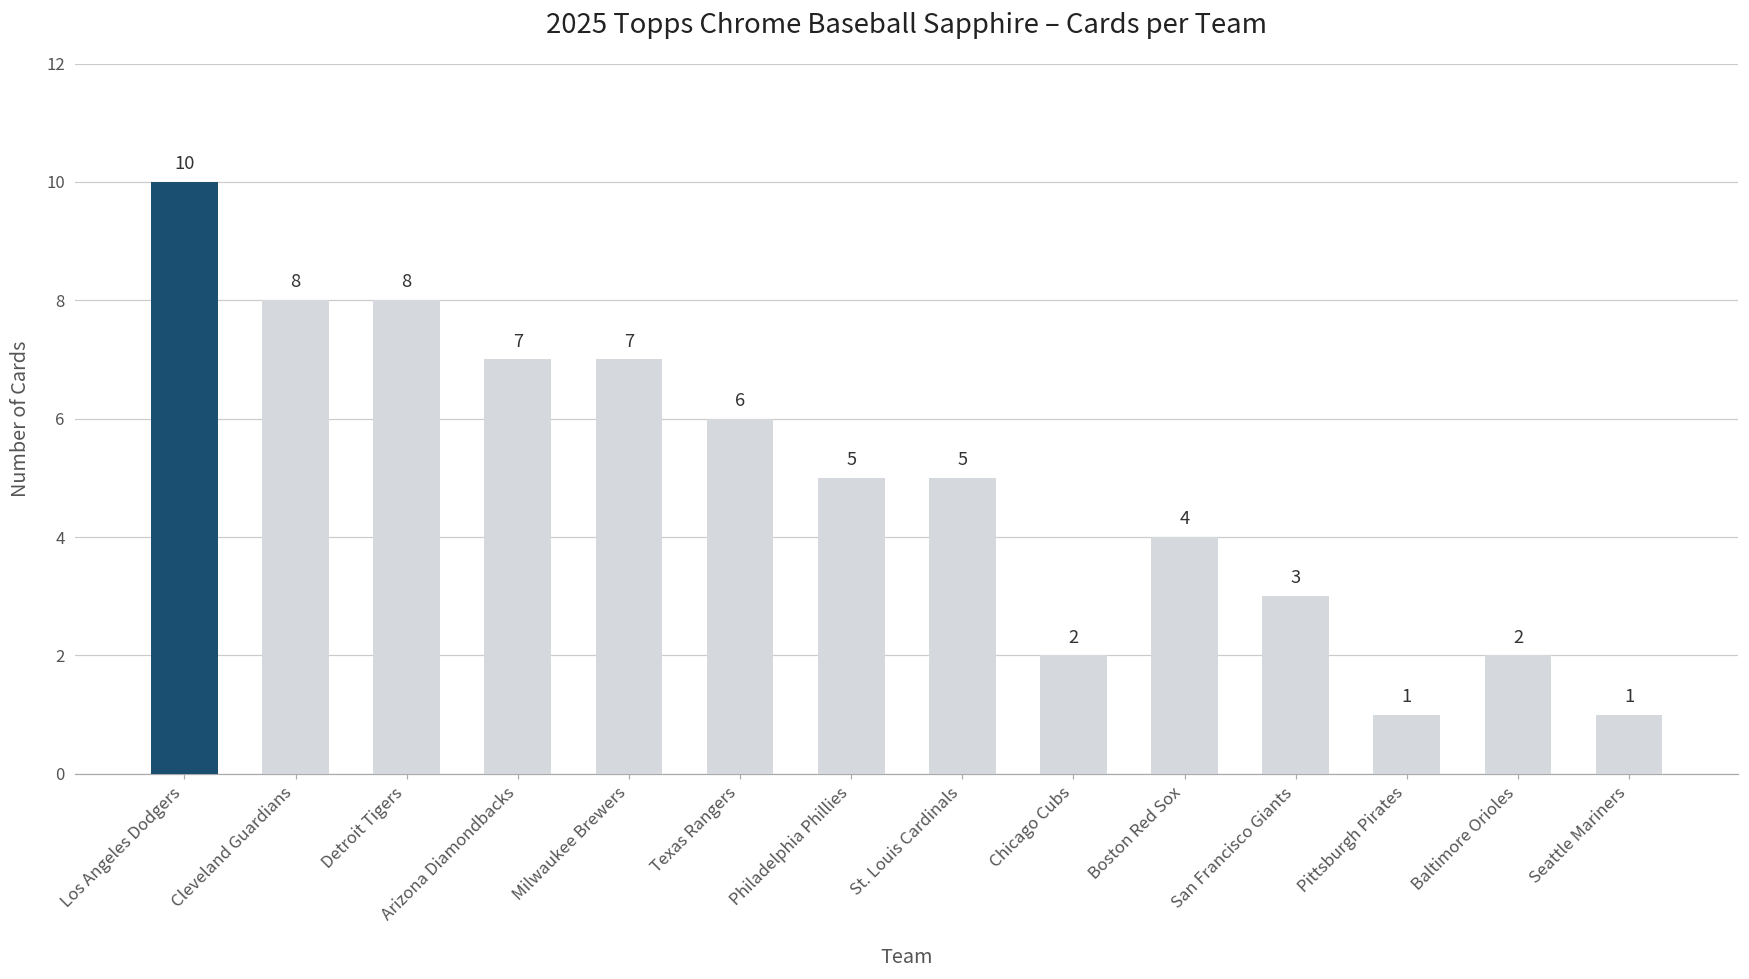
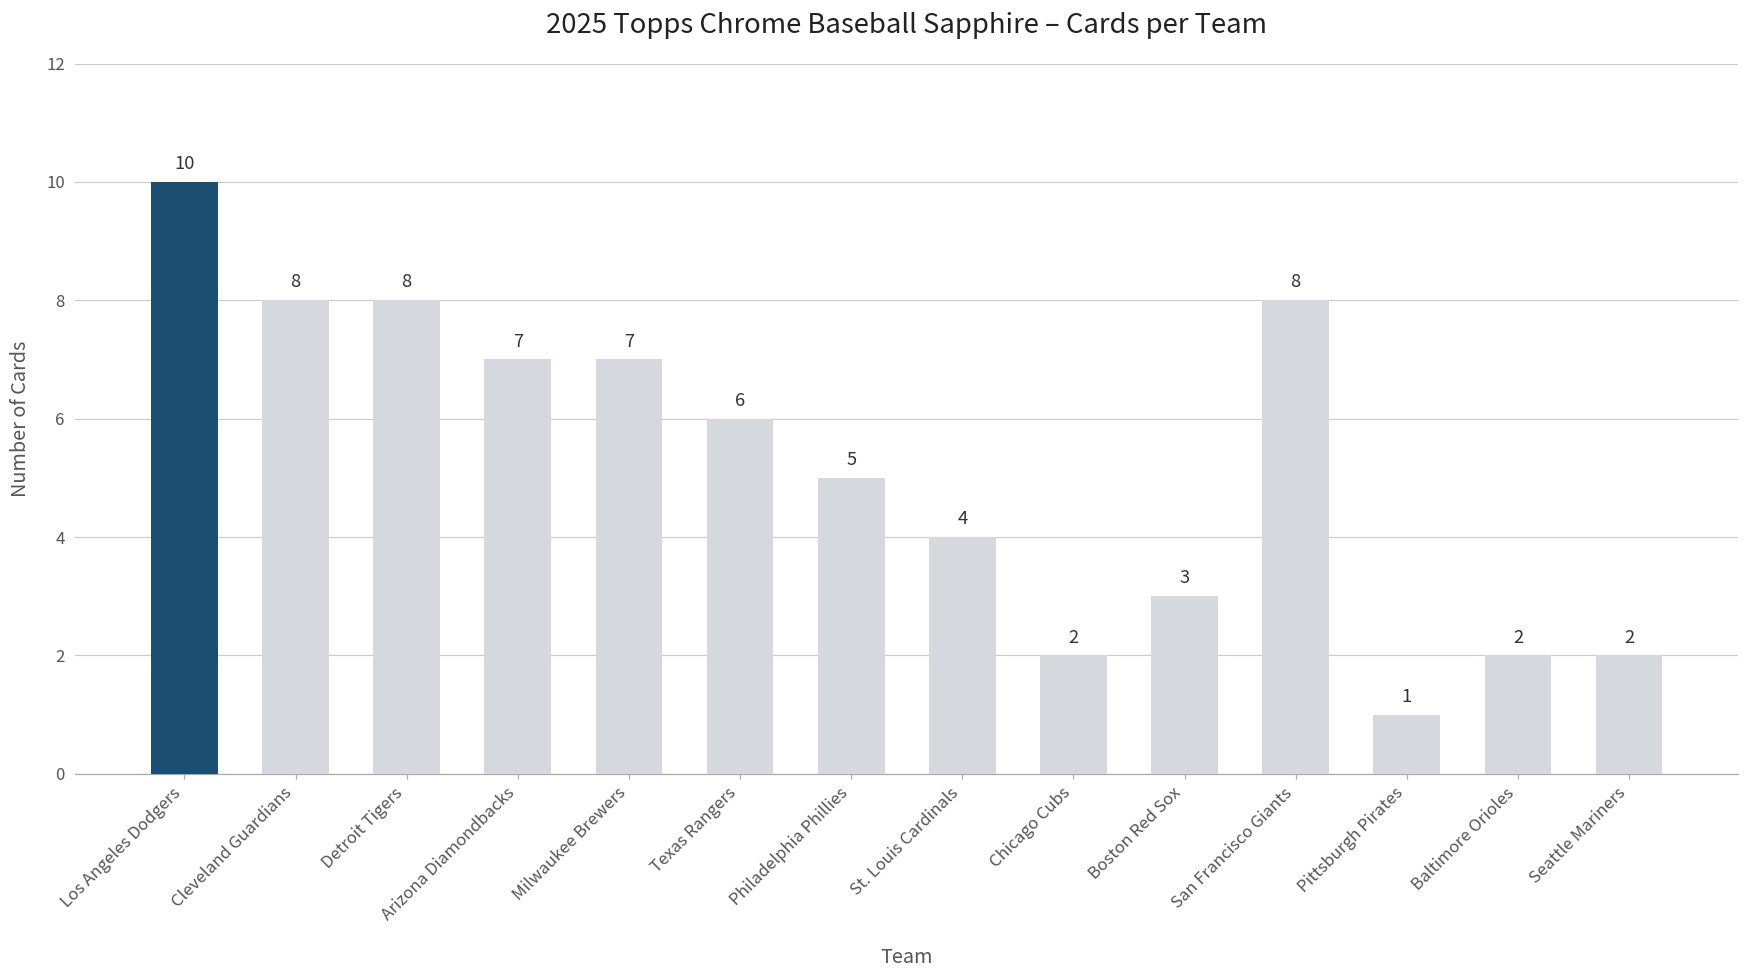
St. Louis Cardinals: 5 -> 4
Boston Red Sox: 4 -> 3
San Francisco Giants: 3 -> 8
Seattle Mariners: 1 -> 2
